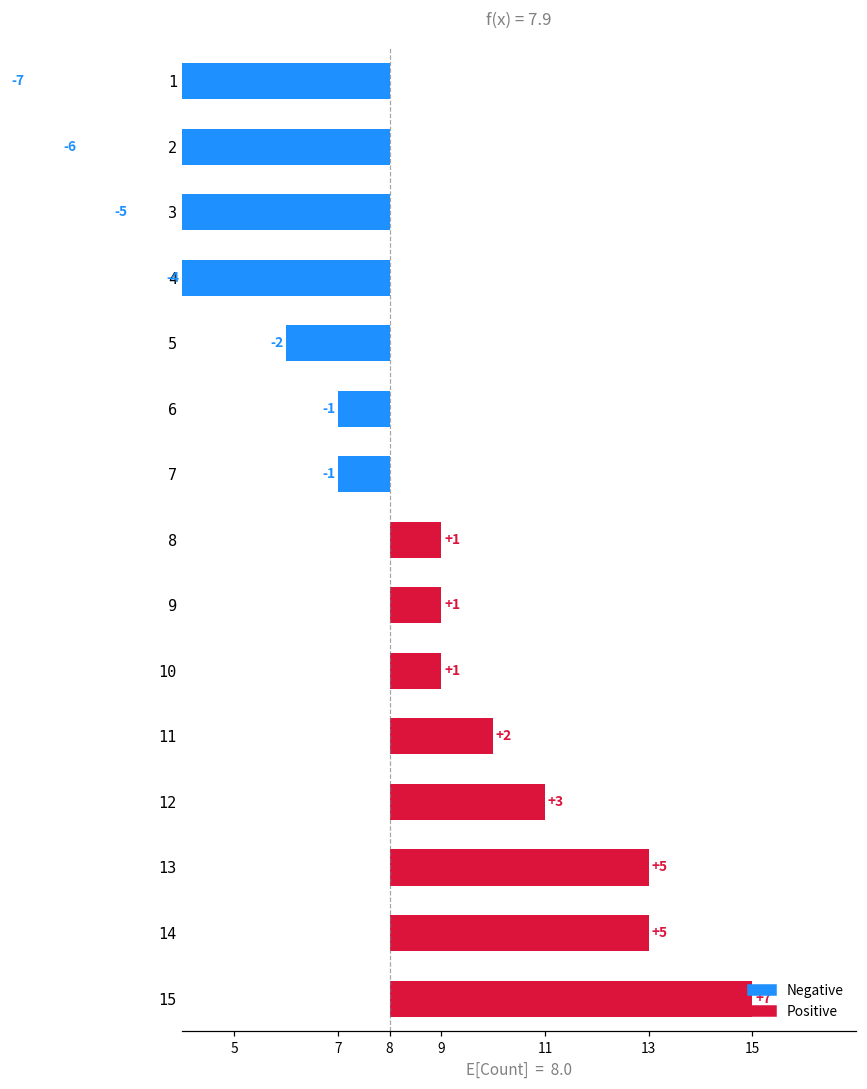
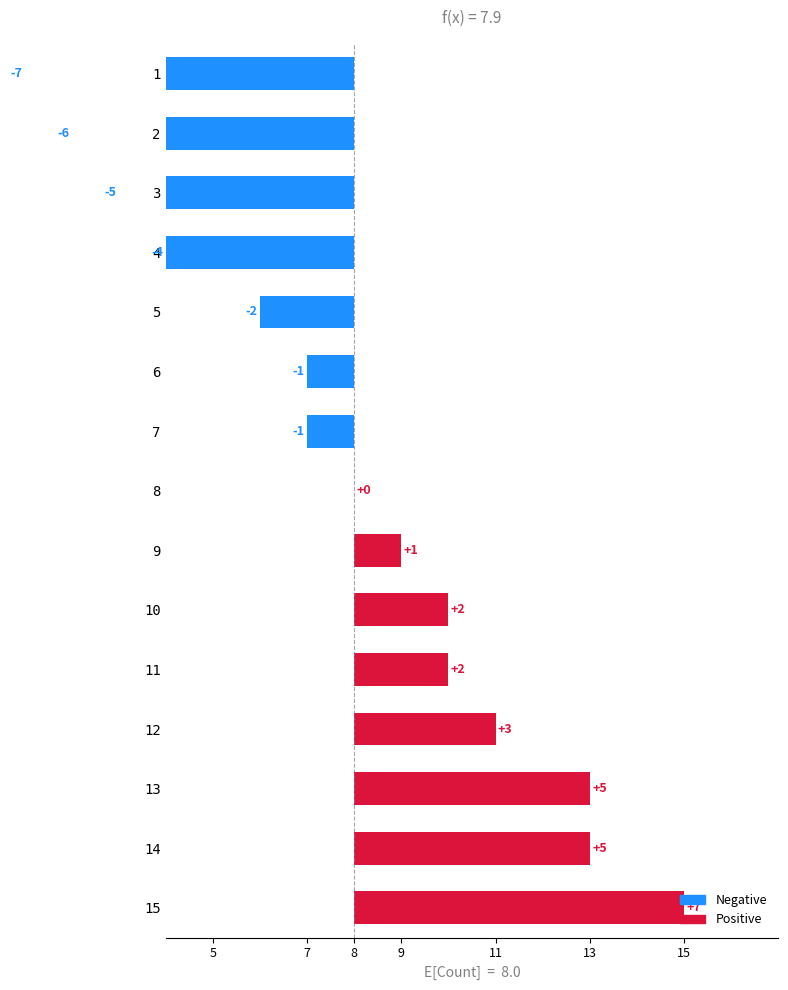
8: +1 -> +0
10: +1 -> +2
